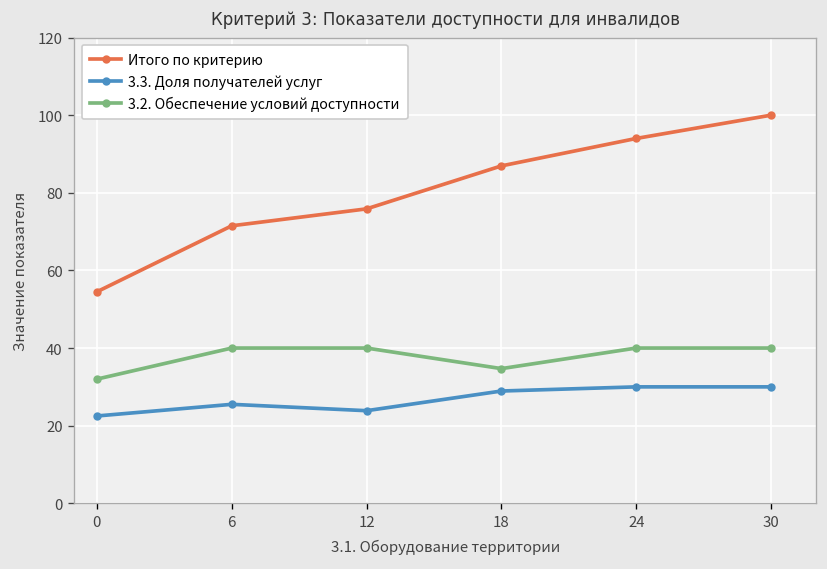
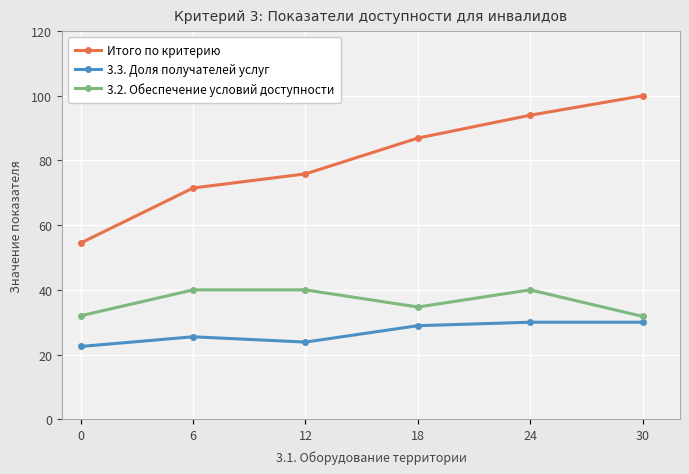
3.2. Обеспечение условий доступности, 30: 40 -> 32
